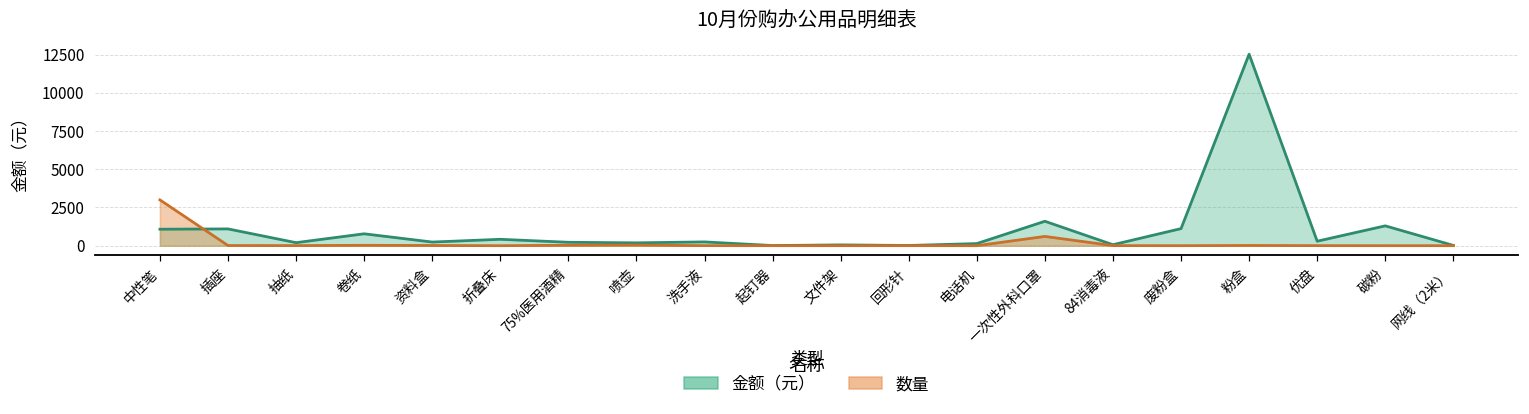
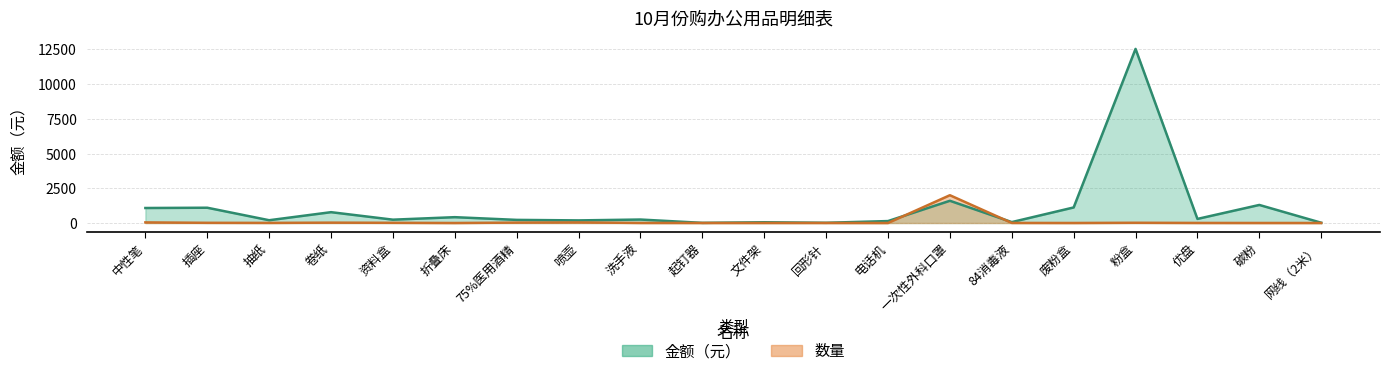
数量, 中性笔: 3000 -> 0
数量, 一次性外科口罩: 600 -> 2000
